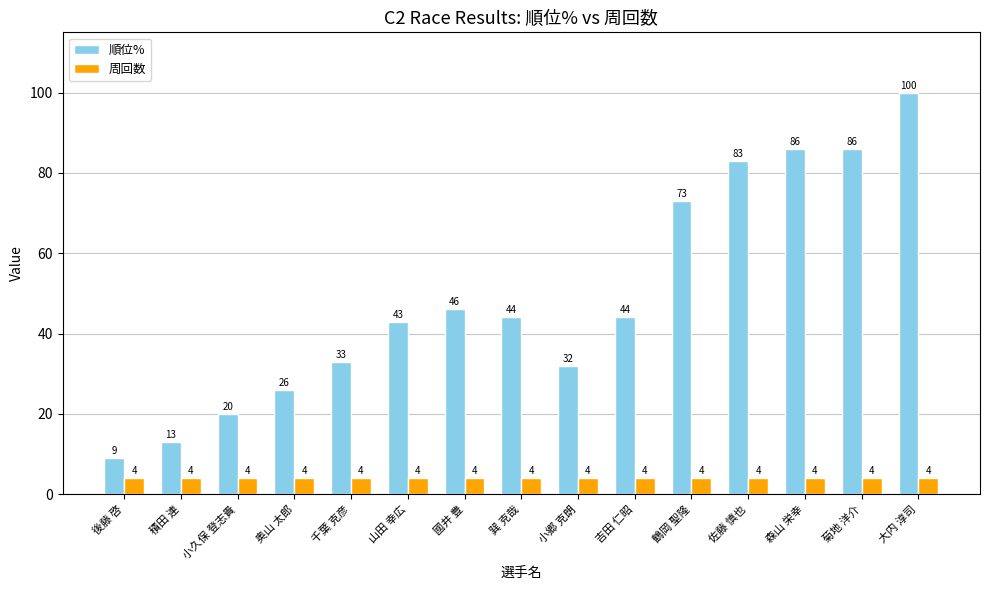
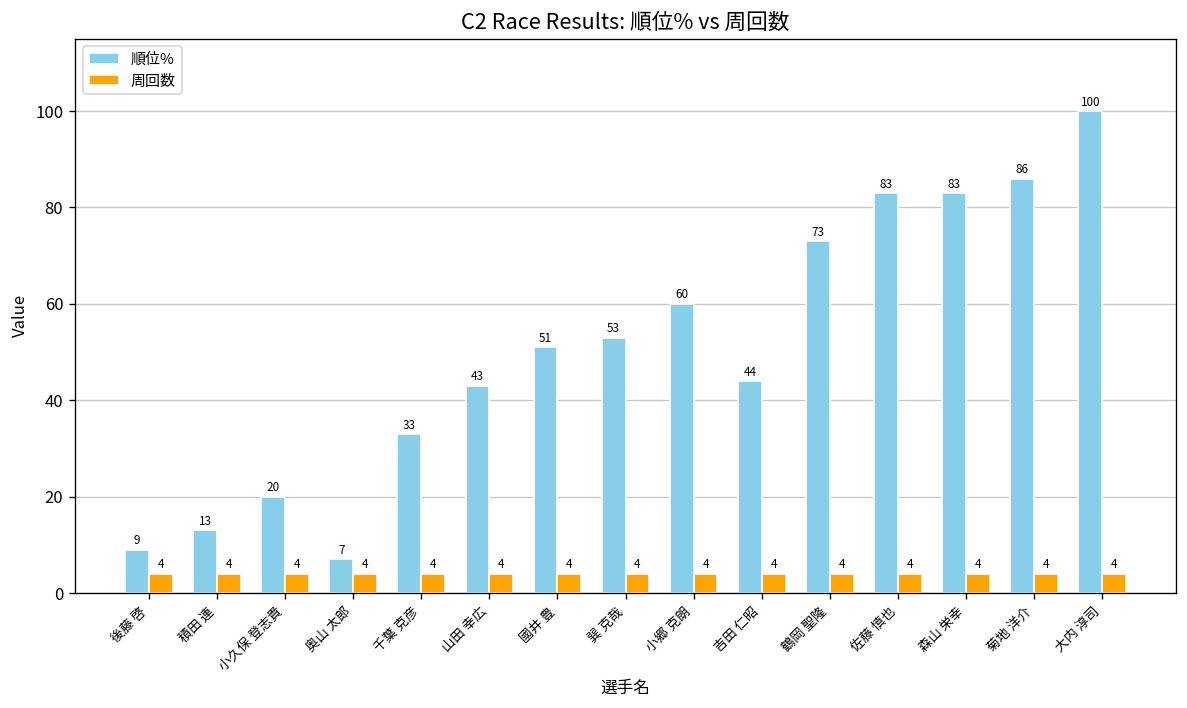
順位%, 奥山 太郎: 26 -> 7
順位%, 國井 豊: 46 -> 51
順位%, 巽 克哉: 44 -> 53
順位%, 小郷 克朗: 32 -> 60
順位%, 森山 栄幸: 86 -> 83
